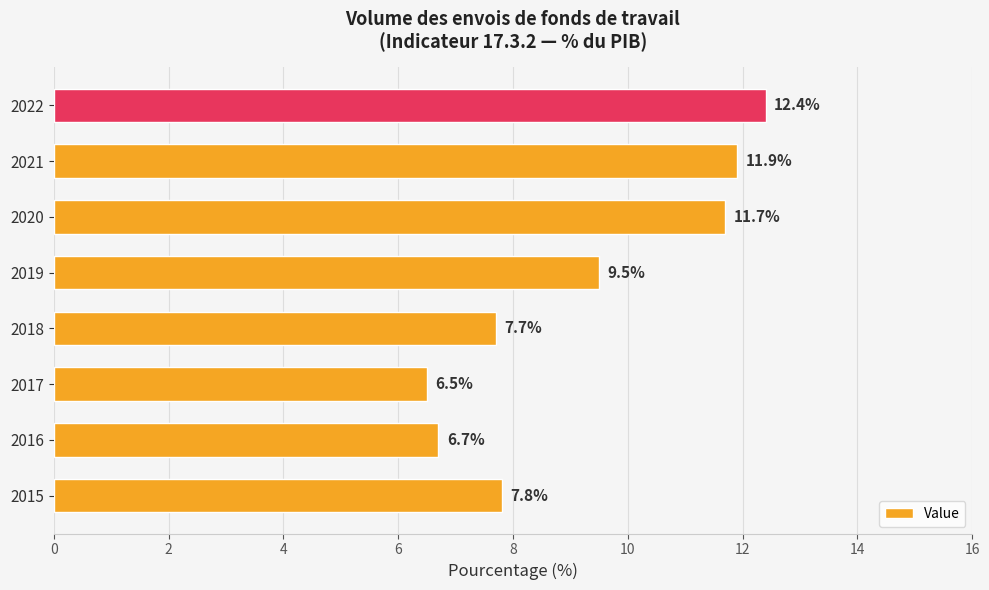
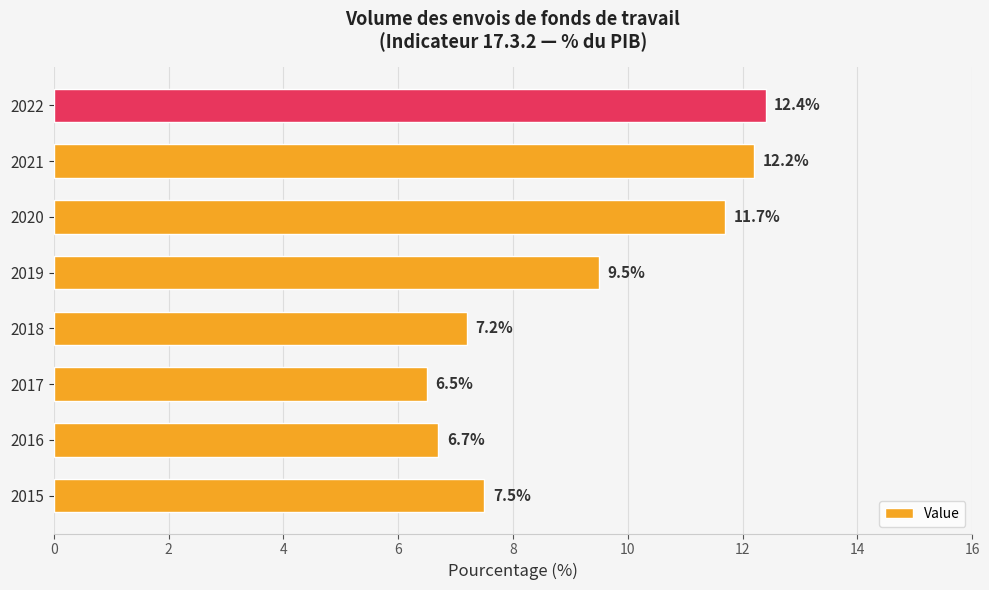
2021: 11.9% -> 12.2%
2018: 7.7% -> 7.2%
2015: 7.8% -> 7.5%
